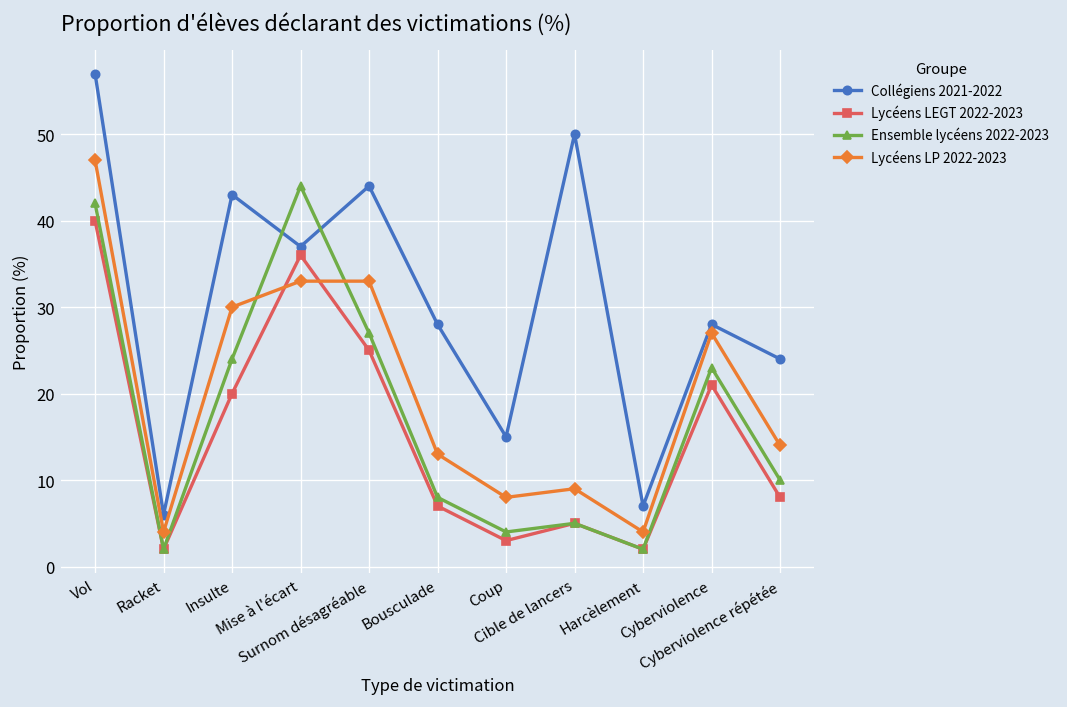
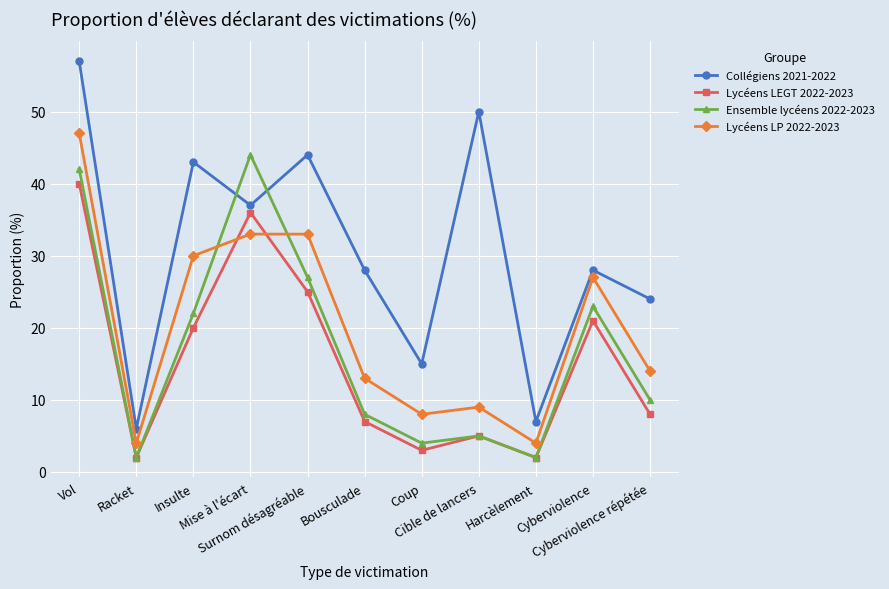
Ensemble lycéens 2022-2023, Insulte: 24 -> 22
